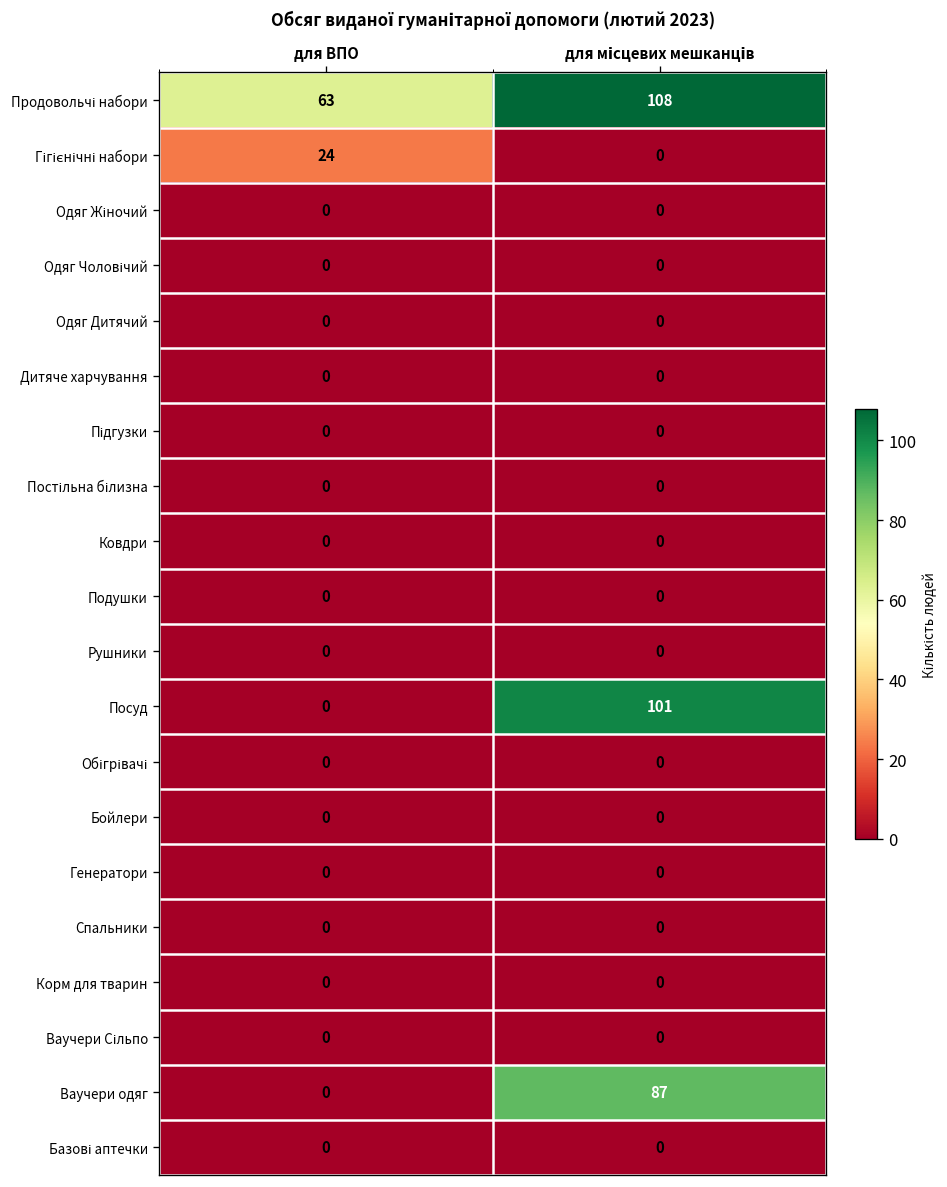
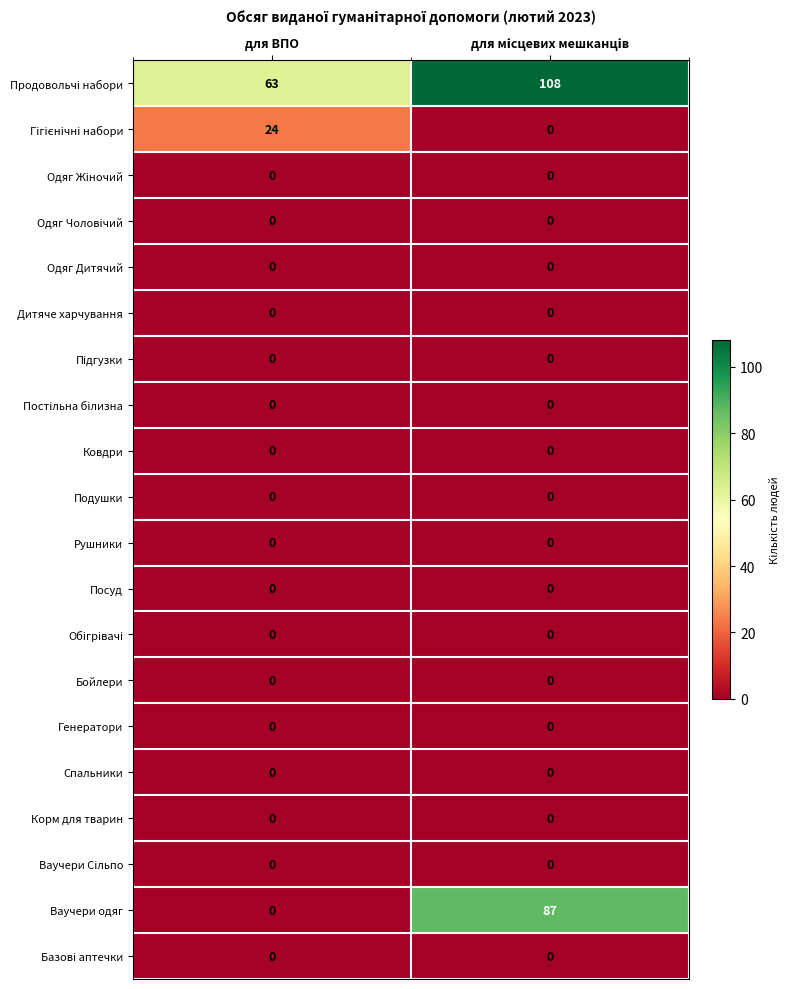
Посуд, для місцевих мешканців: 101 -> 0
